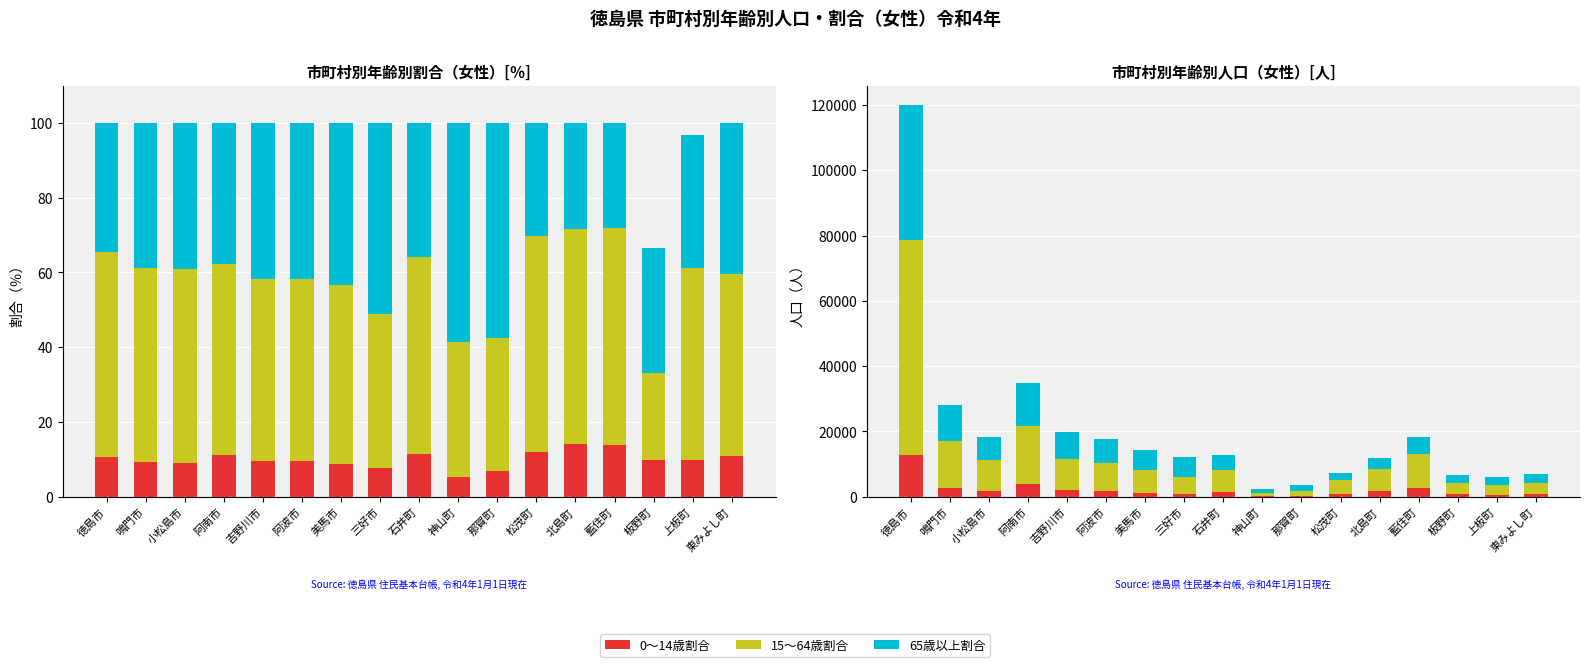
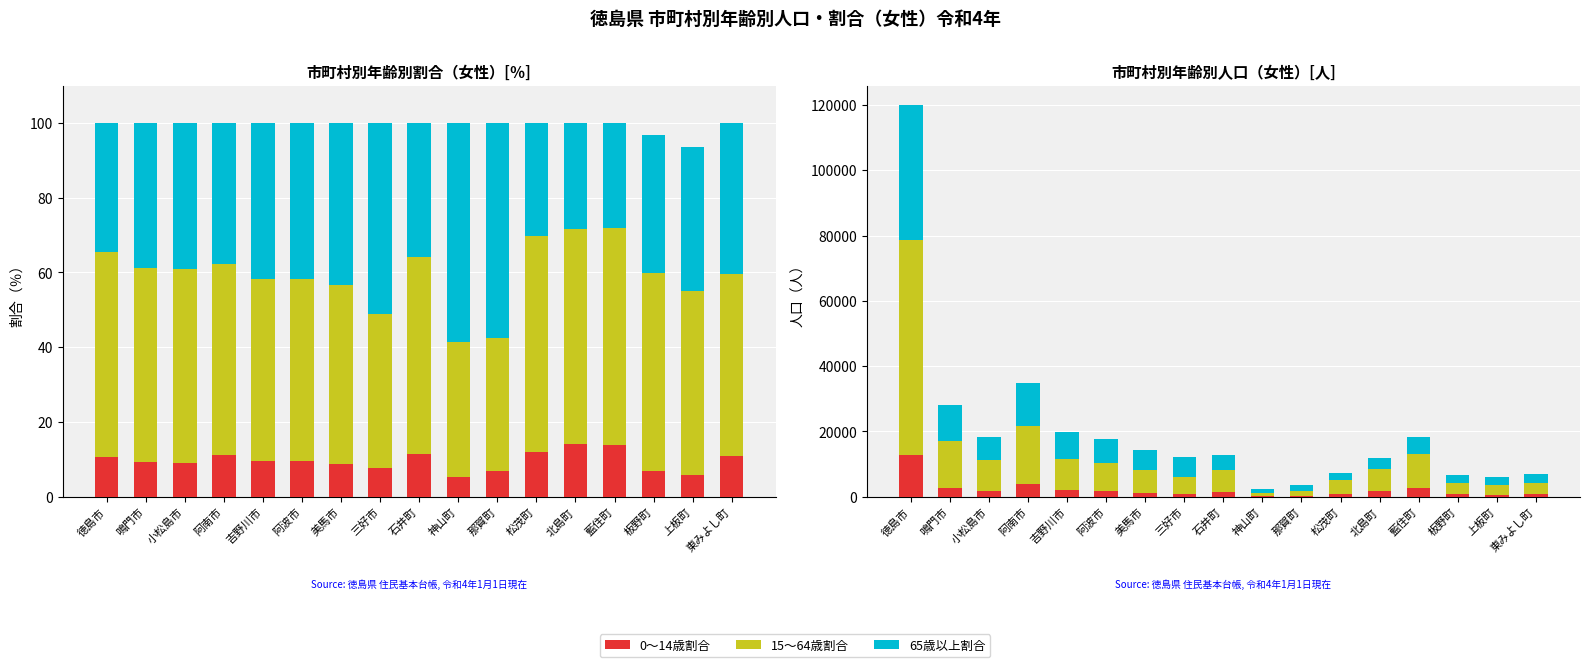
市町村別年齢別割合（女性）[％], 0～14歳割合, 板野町: 10 -> 7
市町村別年齢別割合（女性）[％], 15～64歳割合, 板野町: 23 -> 53
市町村別年齢別割合（女性）[％], 65歳以上割合, 板野町: 33 -> 37
市町村別年齢別割合（女性）[％], 0～14歳割合, 上板町: 10 -> 6
市町村別年齢別割合（女性）[％], 15～64歳割合, 上板町: 51 -> 49
市町村別年齢別割合（女性）[％], 65歳以上割合, 上板町: 36 -> 39
